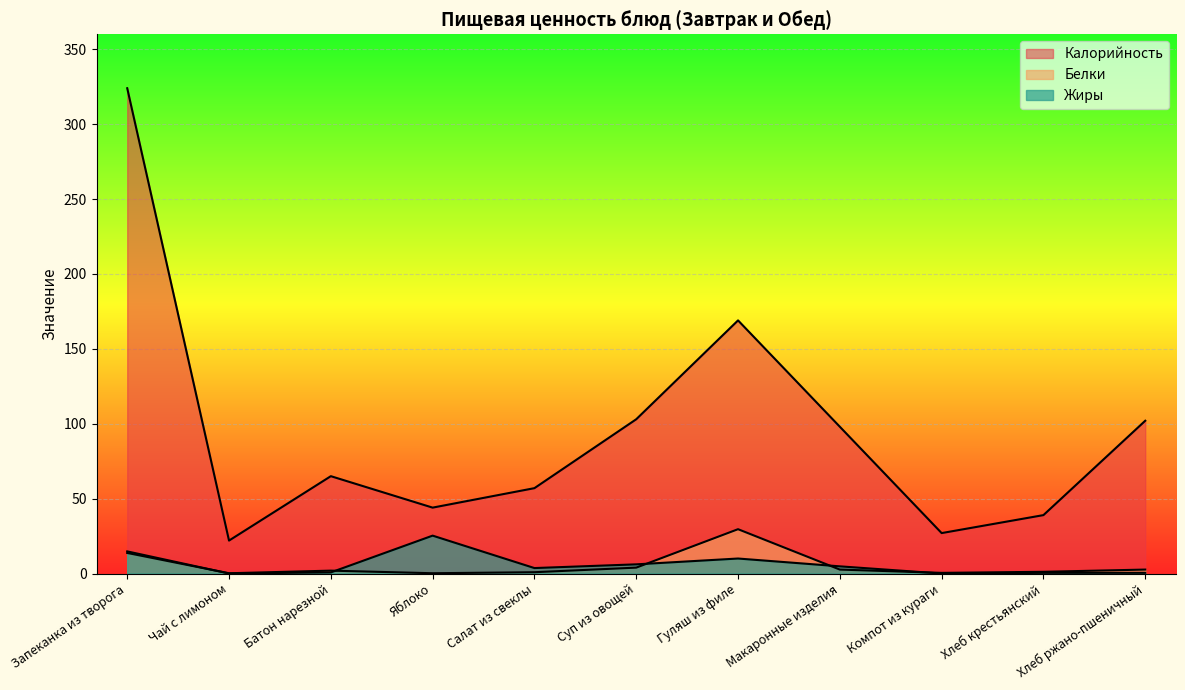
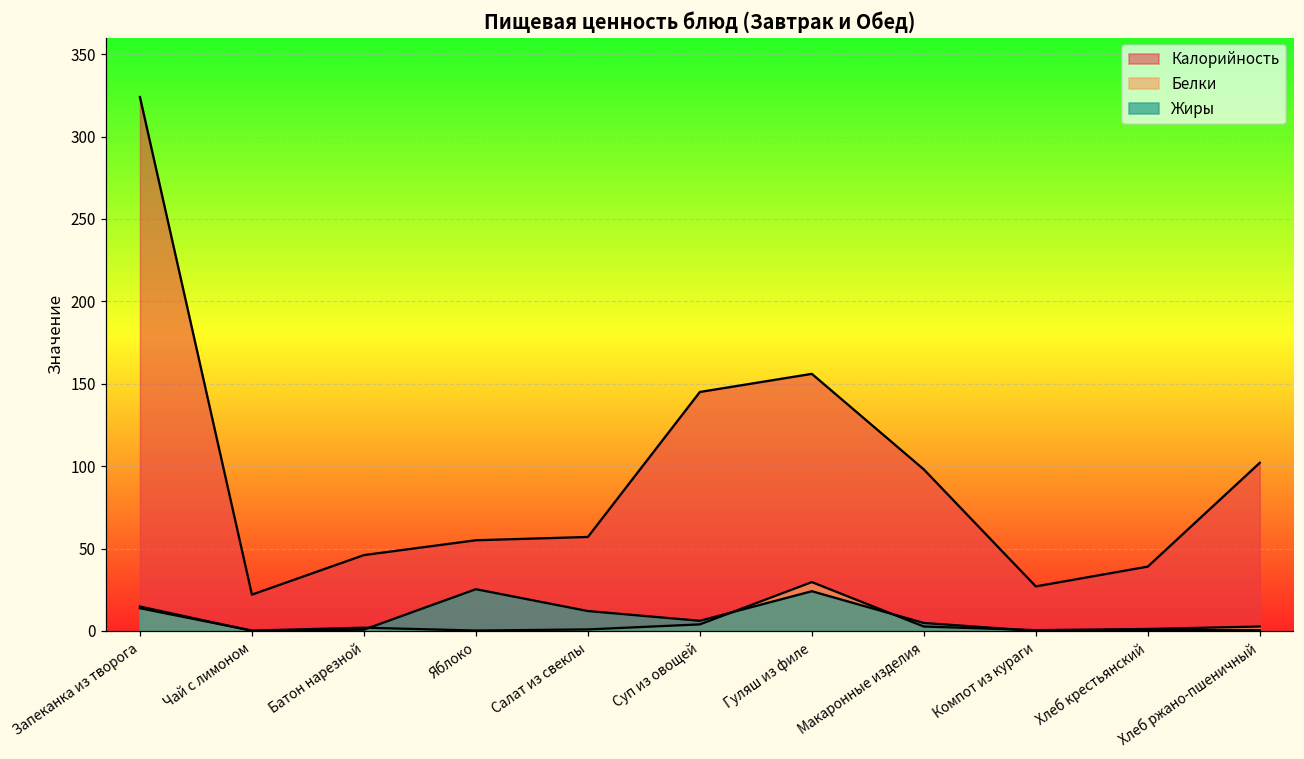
Калорийность, Батон нарезной: 65 -> 46
Калорийность, Яблоко: 44 -> 55
Жиры, Салат из свеклы: 4 -> 12
Калорийность, Суп из овощей: 103 -> 145
Калорийность, Гуляш из филе: 169 -> 156
Жиры, Гуляш из филе: 10 -> 24
